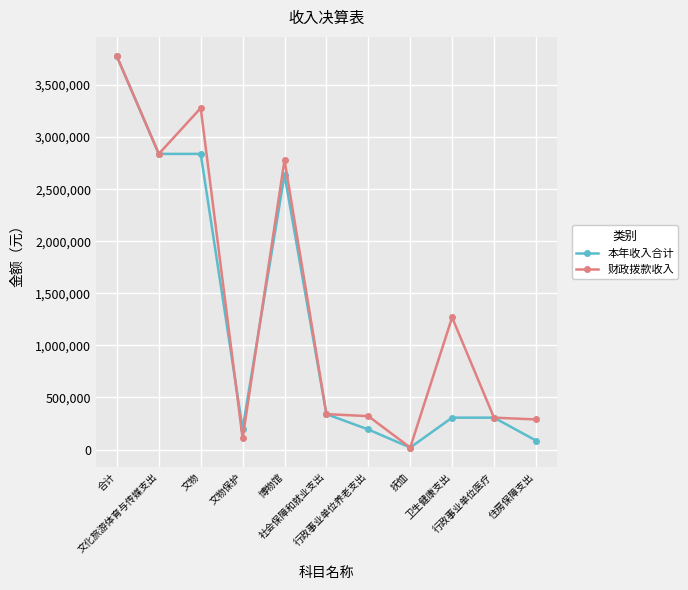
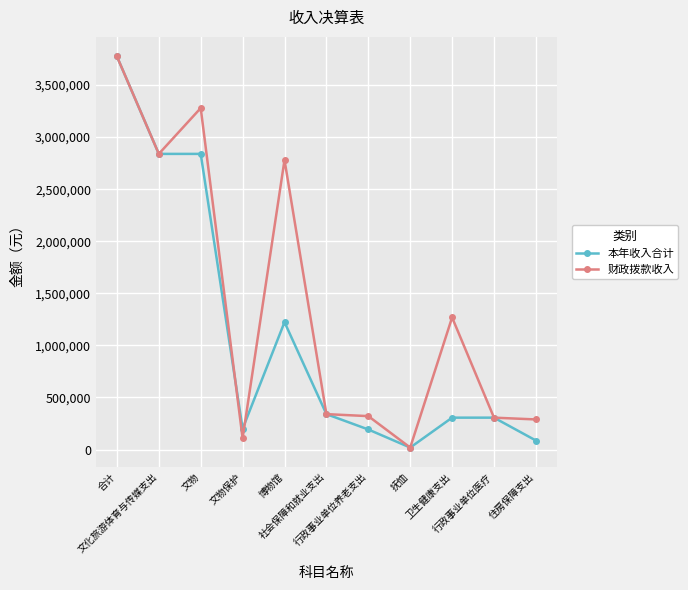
本年收入合计, 博物馆: 2,640,000 -> 1,220,000
